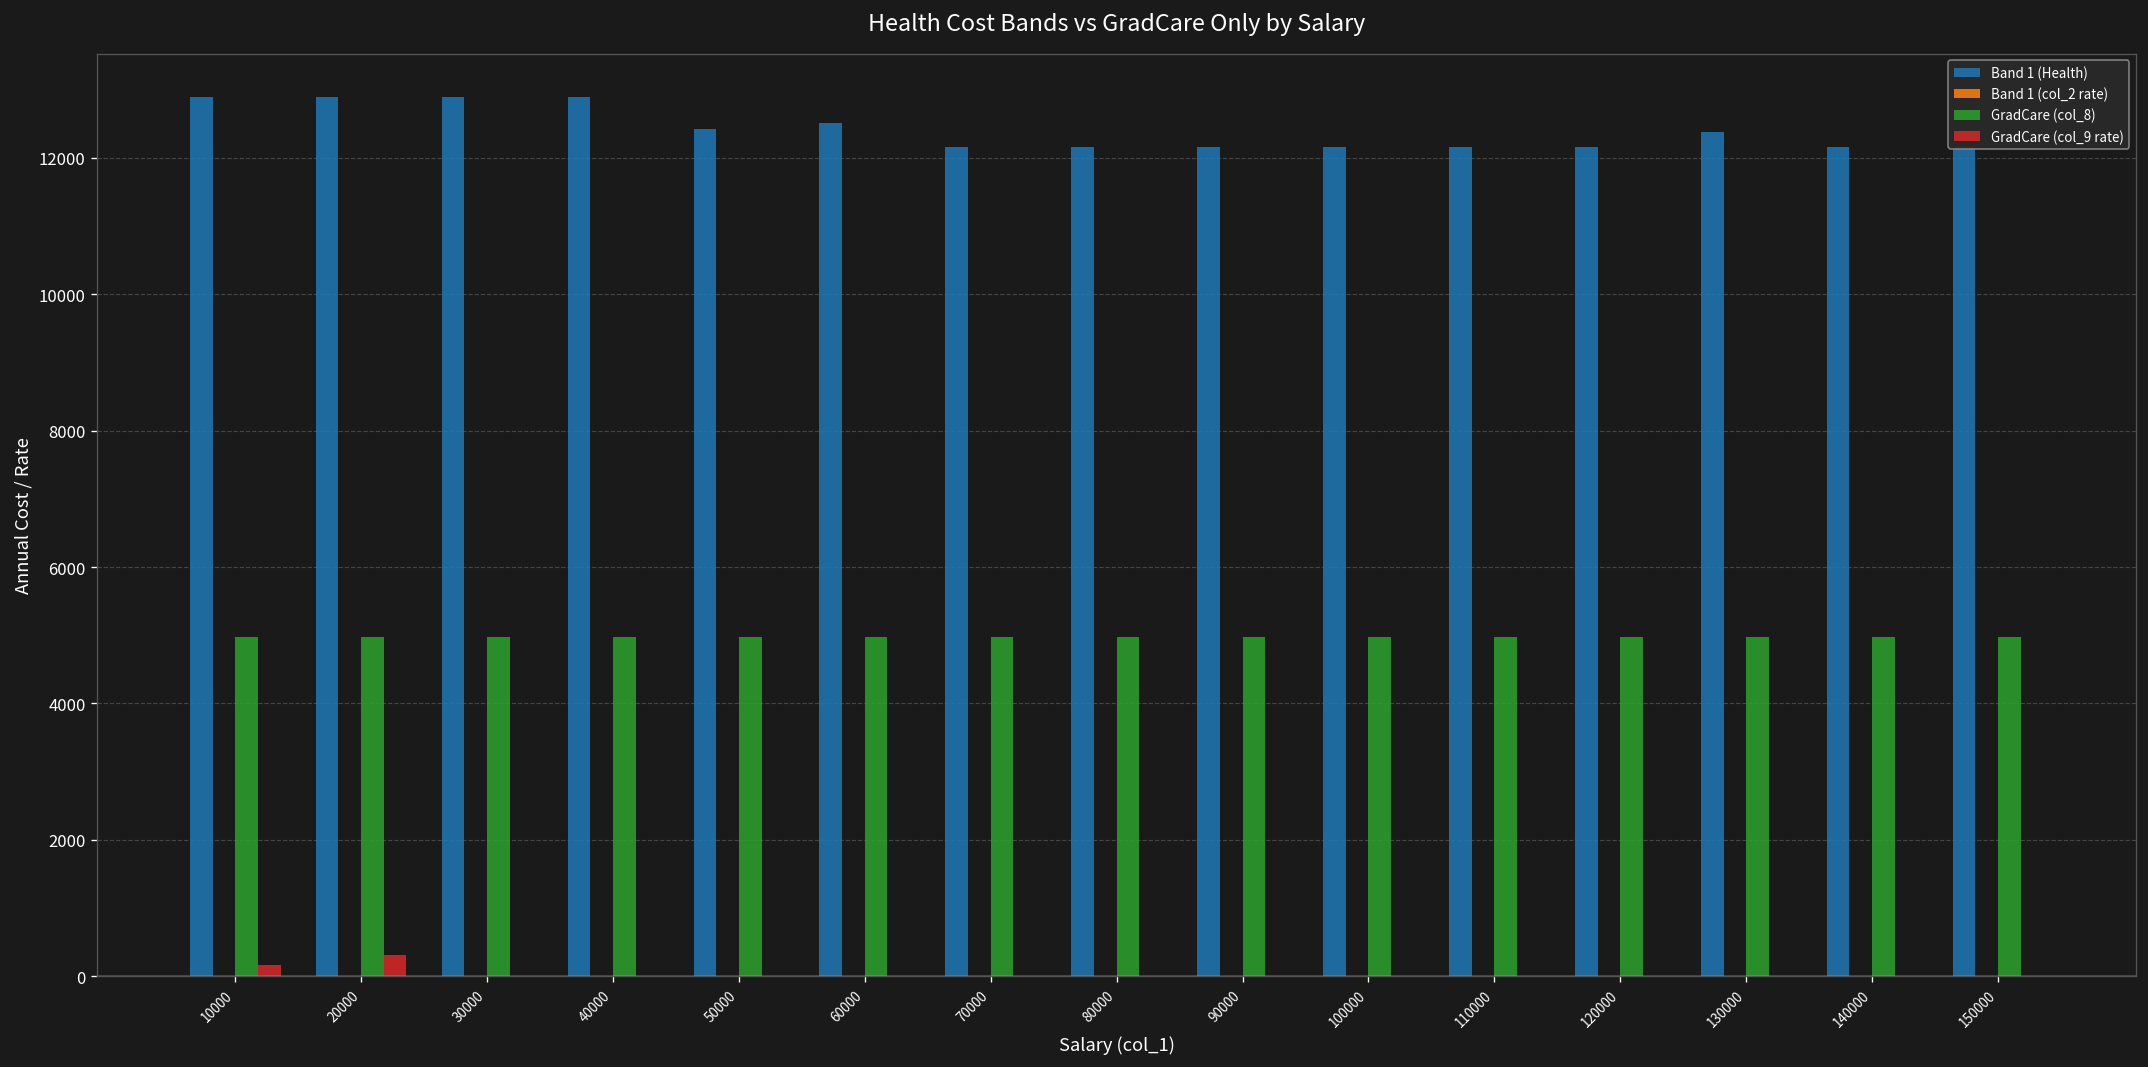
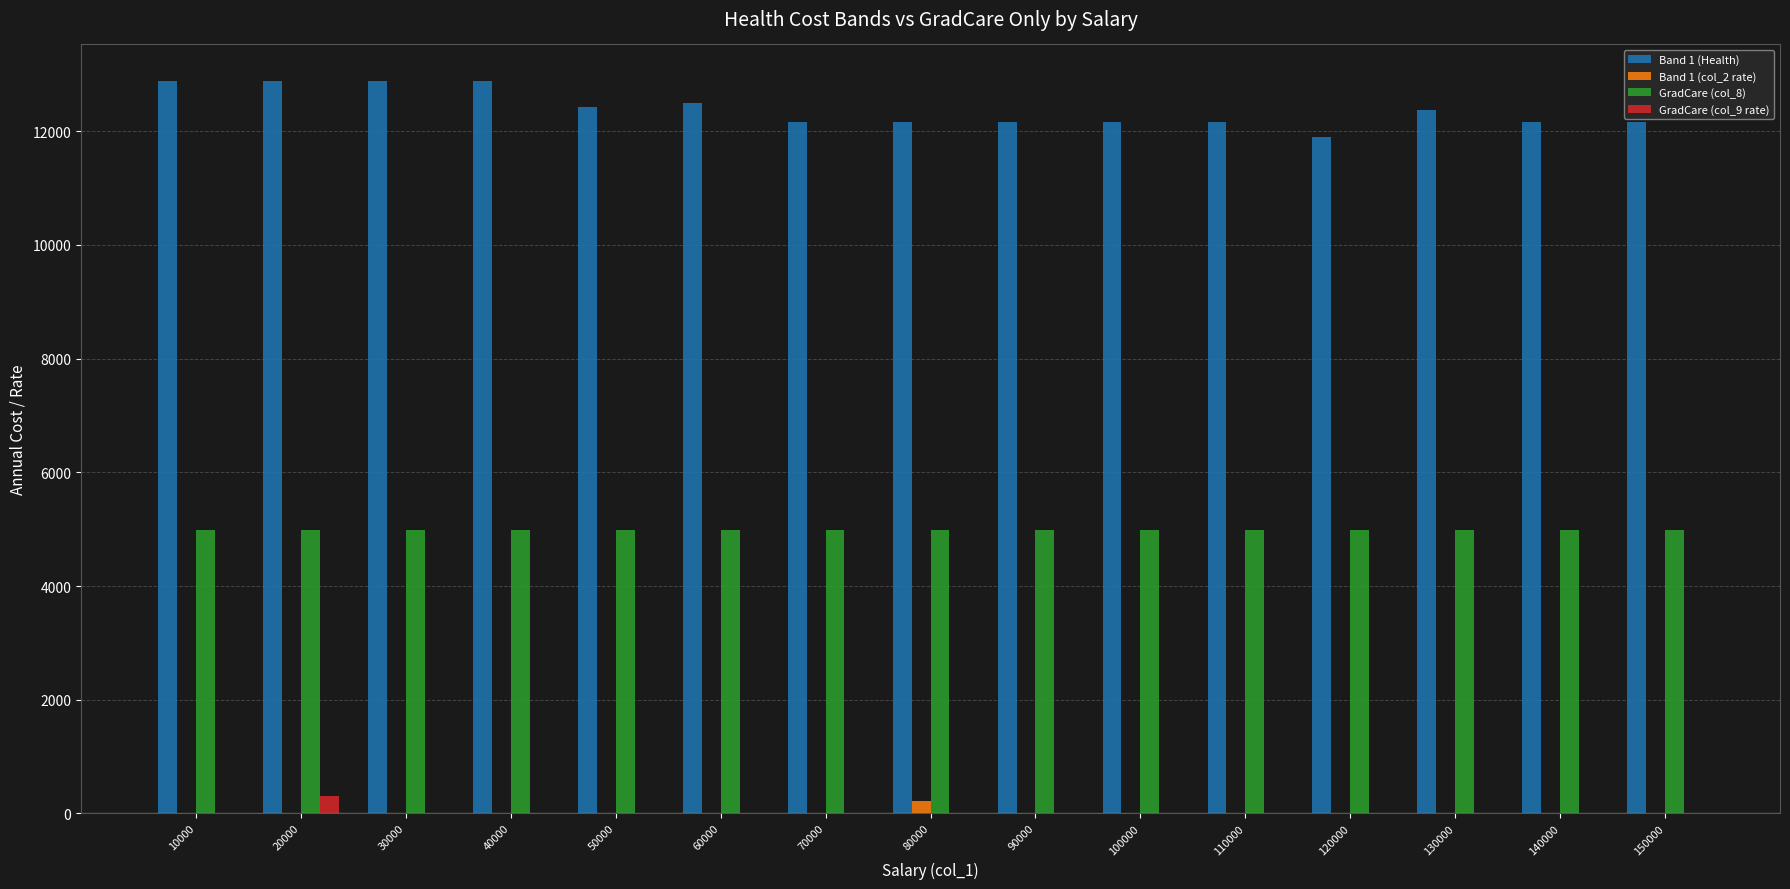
GradCare (col_9 rate), 10000: 200 -> 0
Band 1 (col_2 rate), 80000: 0 -> 200
Band 1 (Health), 120000: 12200 -> 11900
